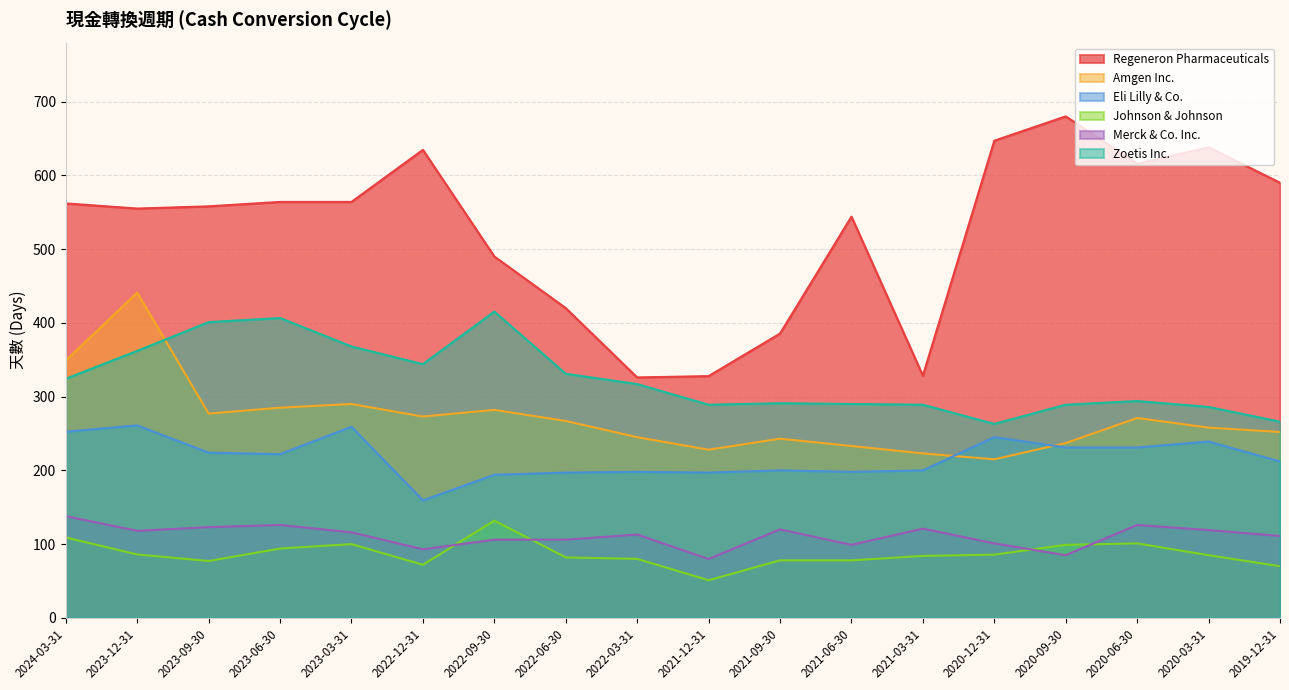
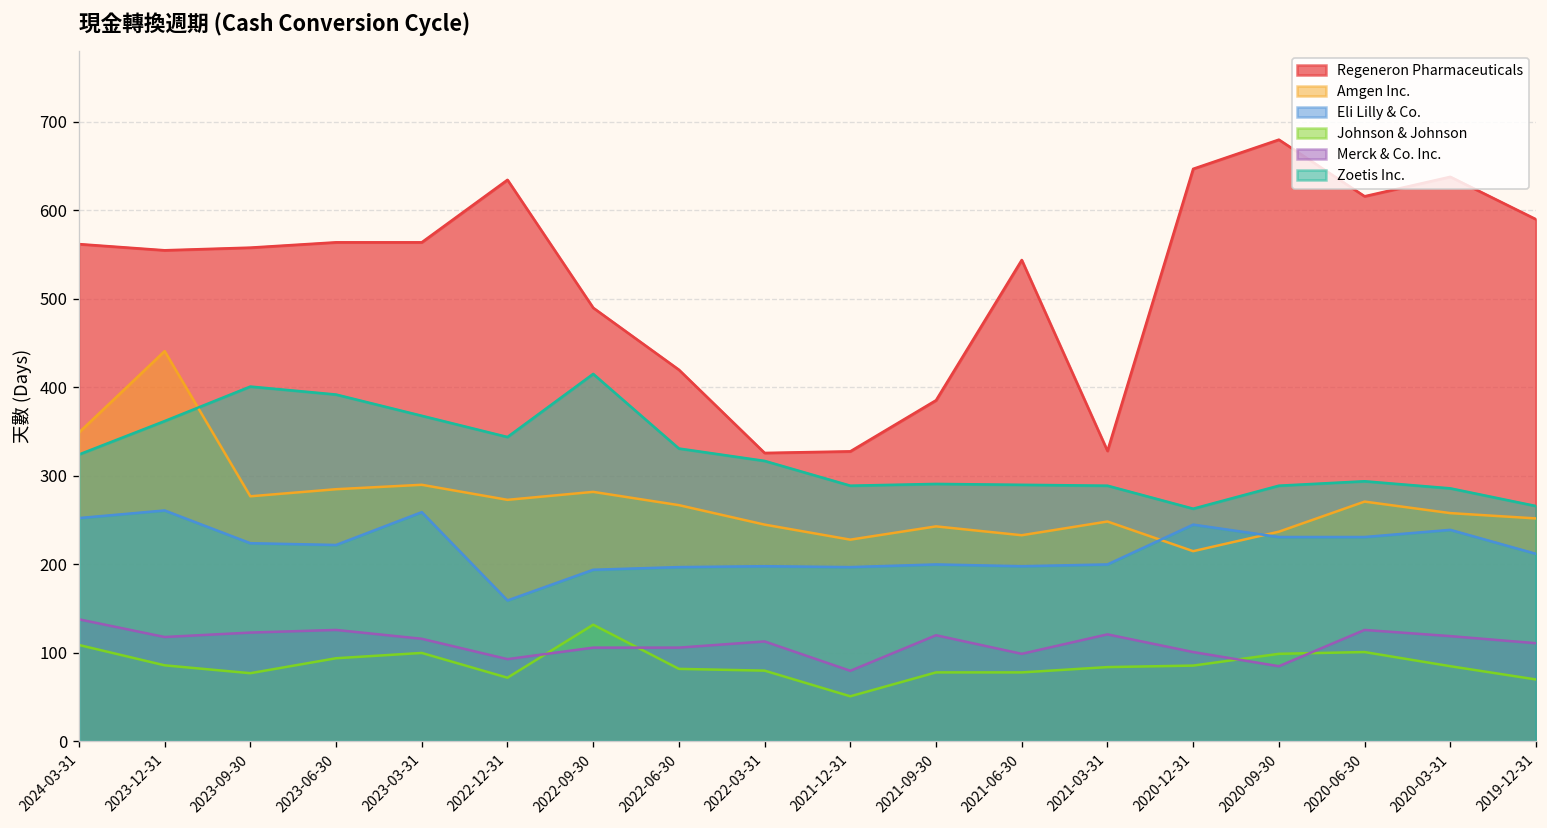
Zoetis Inc., 2023-06-30: 410 -> 390
Amgen Inc., 2021-03-31: 220 -> 250
